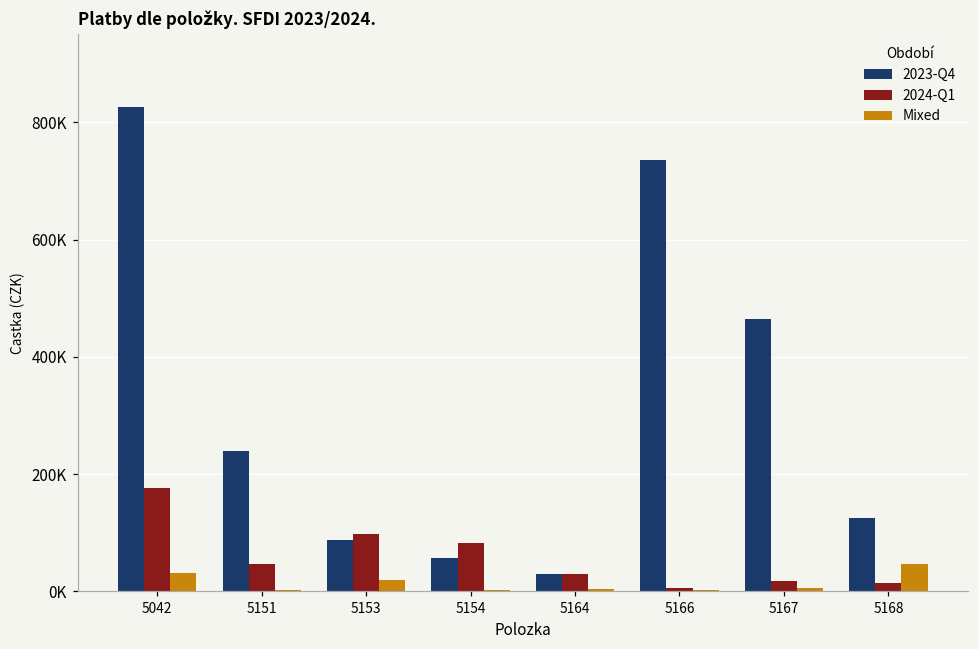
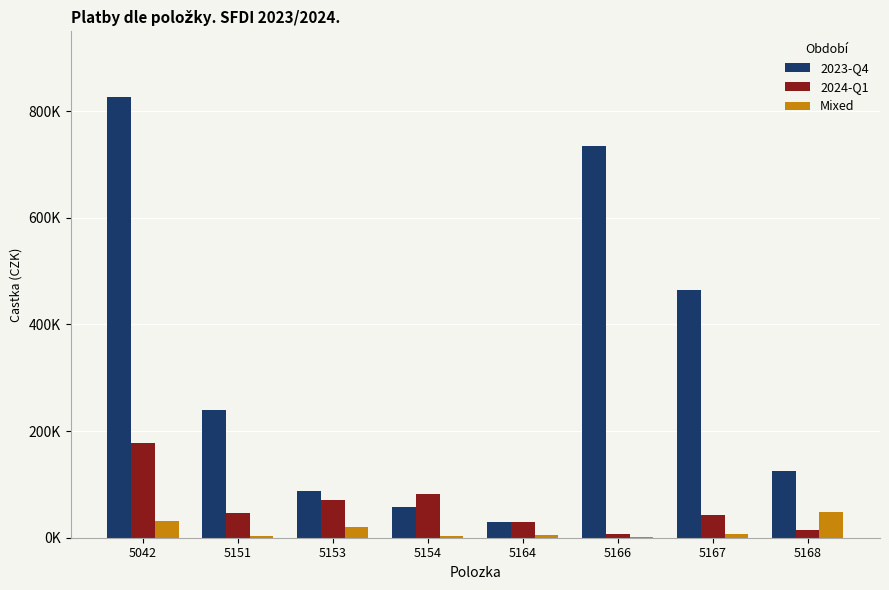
2024-Q1, 5153: 100000 -> 70000
2024-Q1, 5167: 20000 -> 40000
